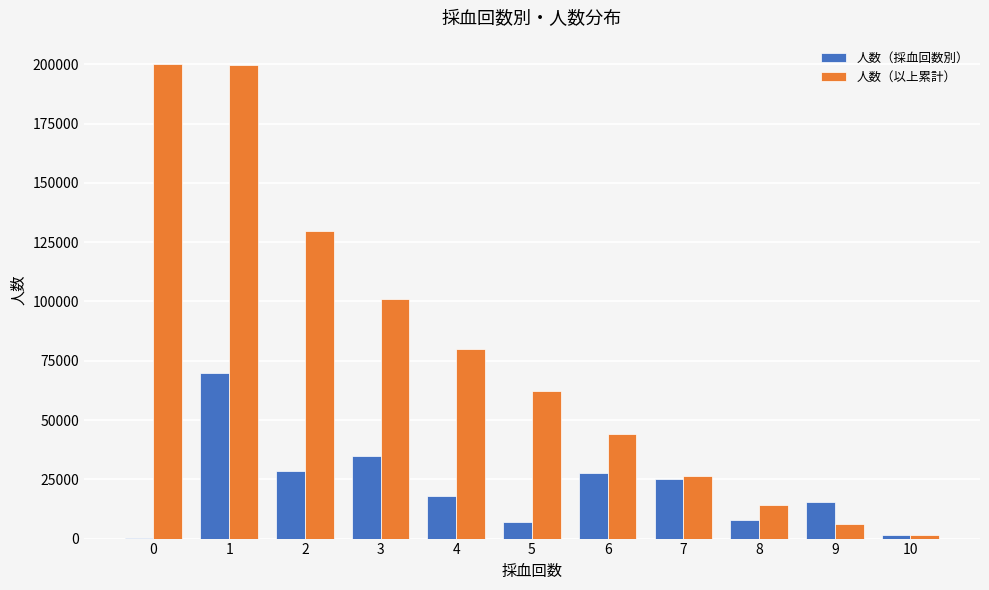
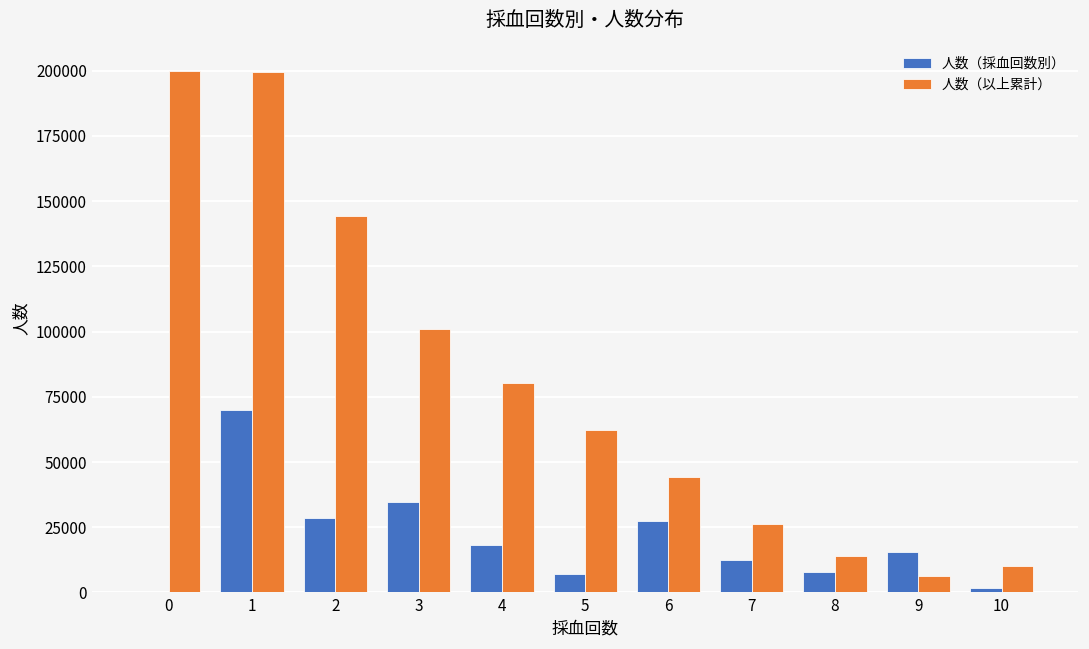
人数（以上累計）, 2: 130000 -> 144000
人数（採血回数別）, 7: 25000 -> 12000
人数（以上累計）, 10: 2000 -> 10000
